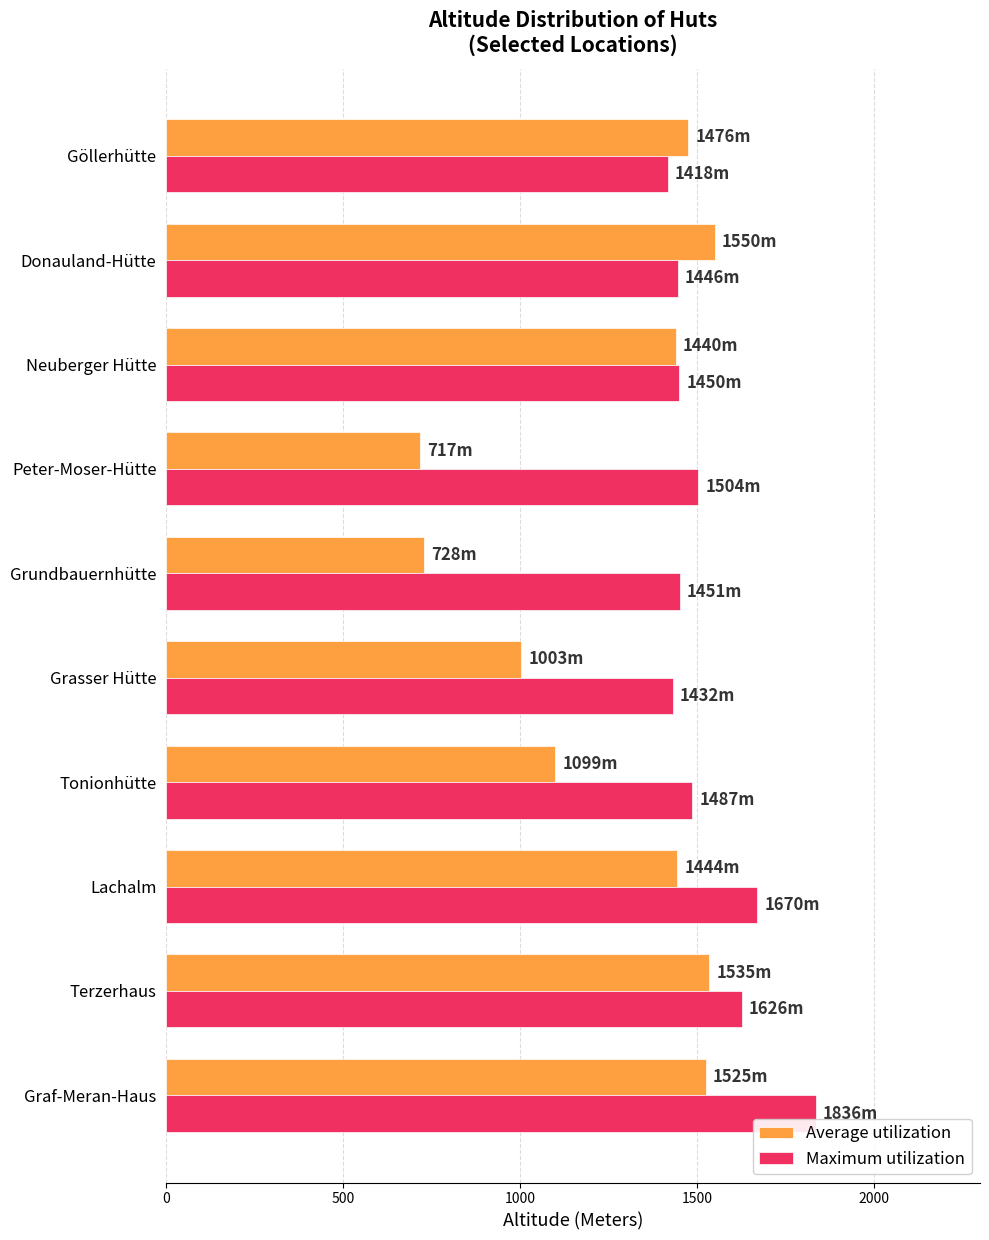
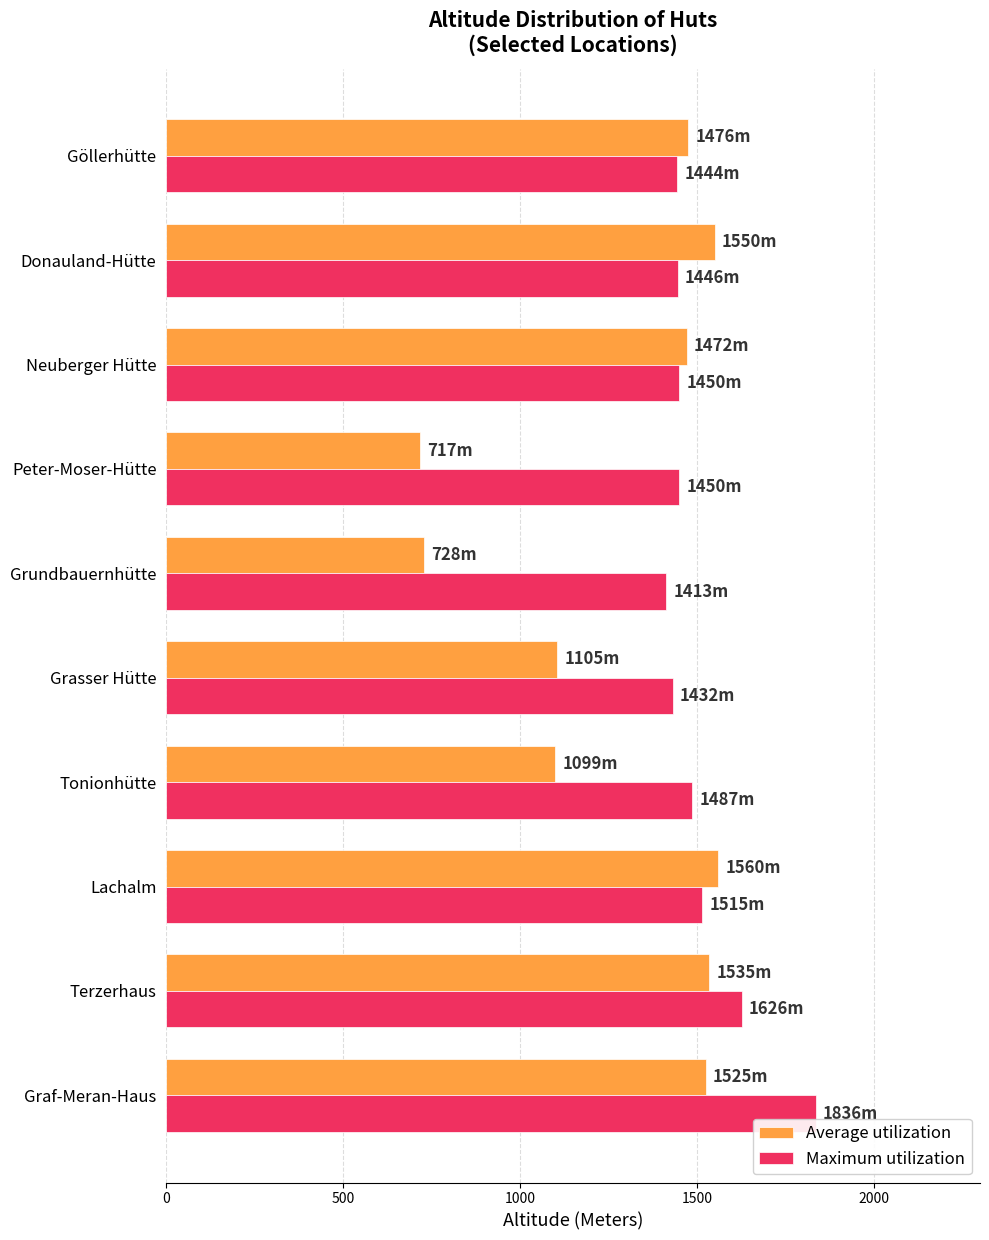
Maximum utilization, Göllerhütte: 1418m -> 1444m
Average utilization, Neuberger Hütte: 1440m -> 1472m
Maximum utilization, Peter-Moser-Hütte: 1504m -> 1450m
Maximum utilization, Grundbauernhütte: 1451m -> 1413m
Average utilization, Grasser Hütte: 1003m -> 1105m
Average utilization, Lachalm: 1444m -> 1560m
Maximum utilization, Lachalm: 1670m -> 1515m
